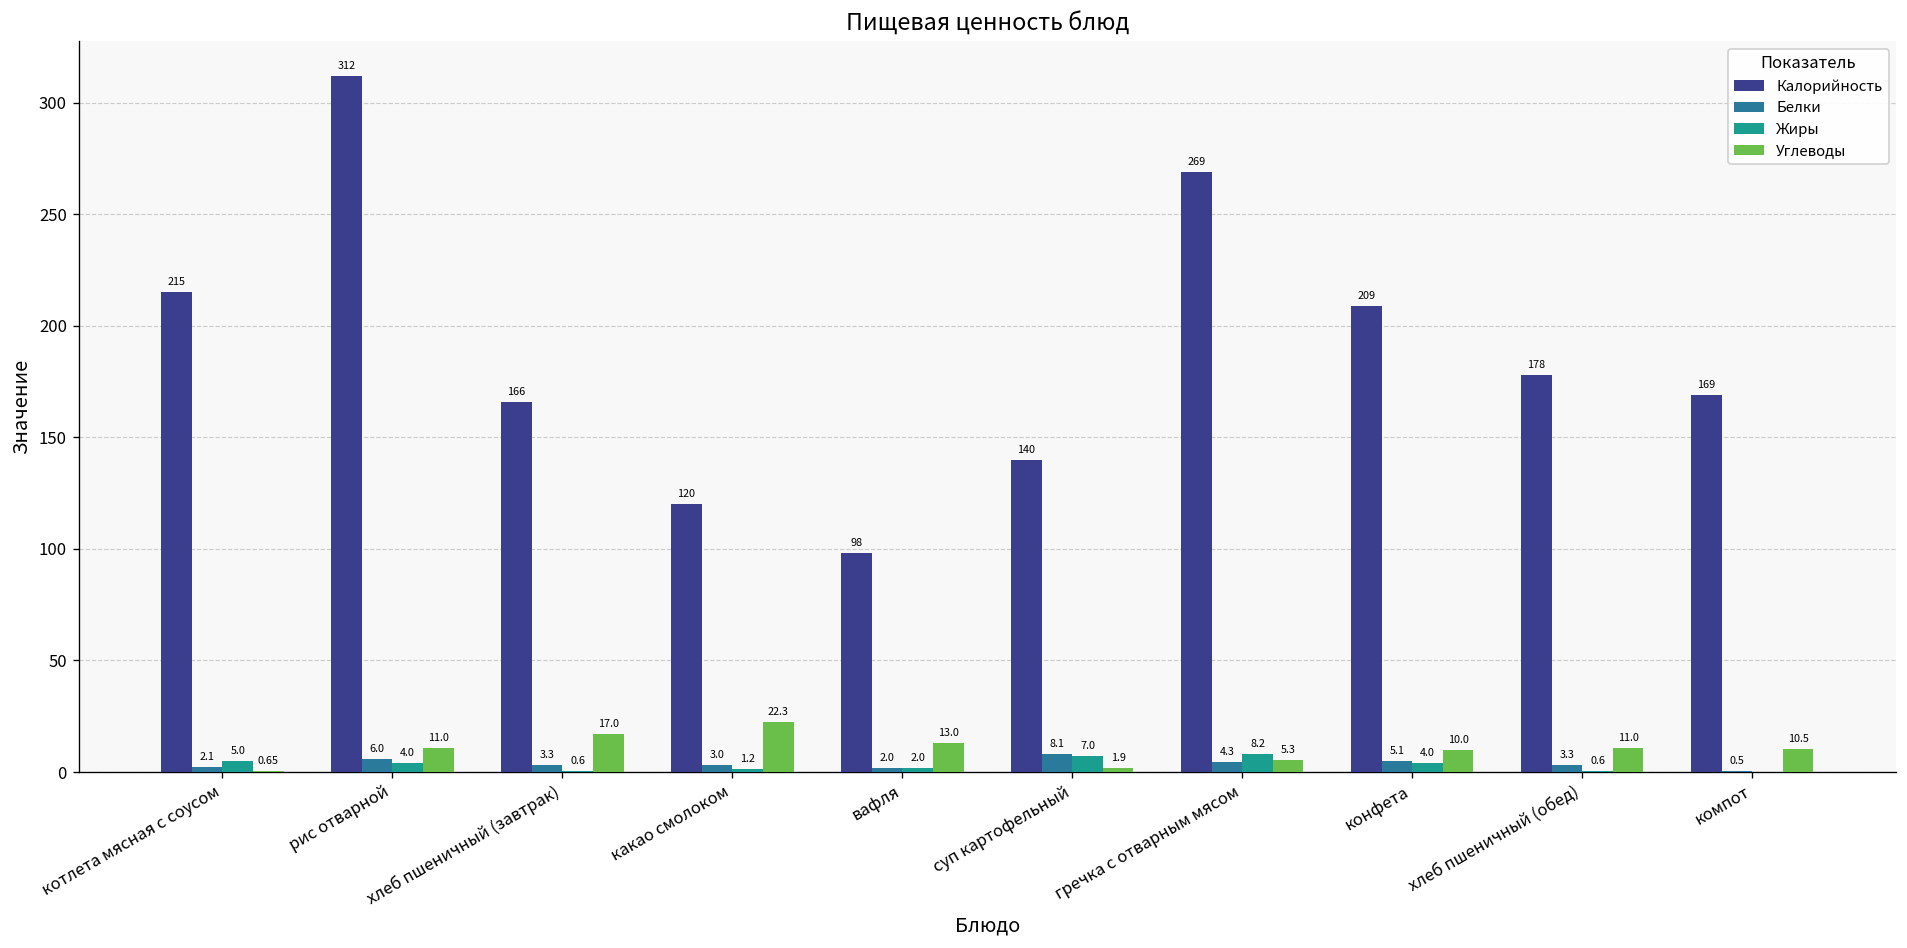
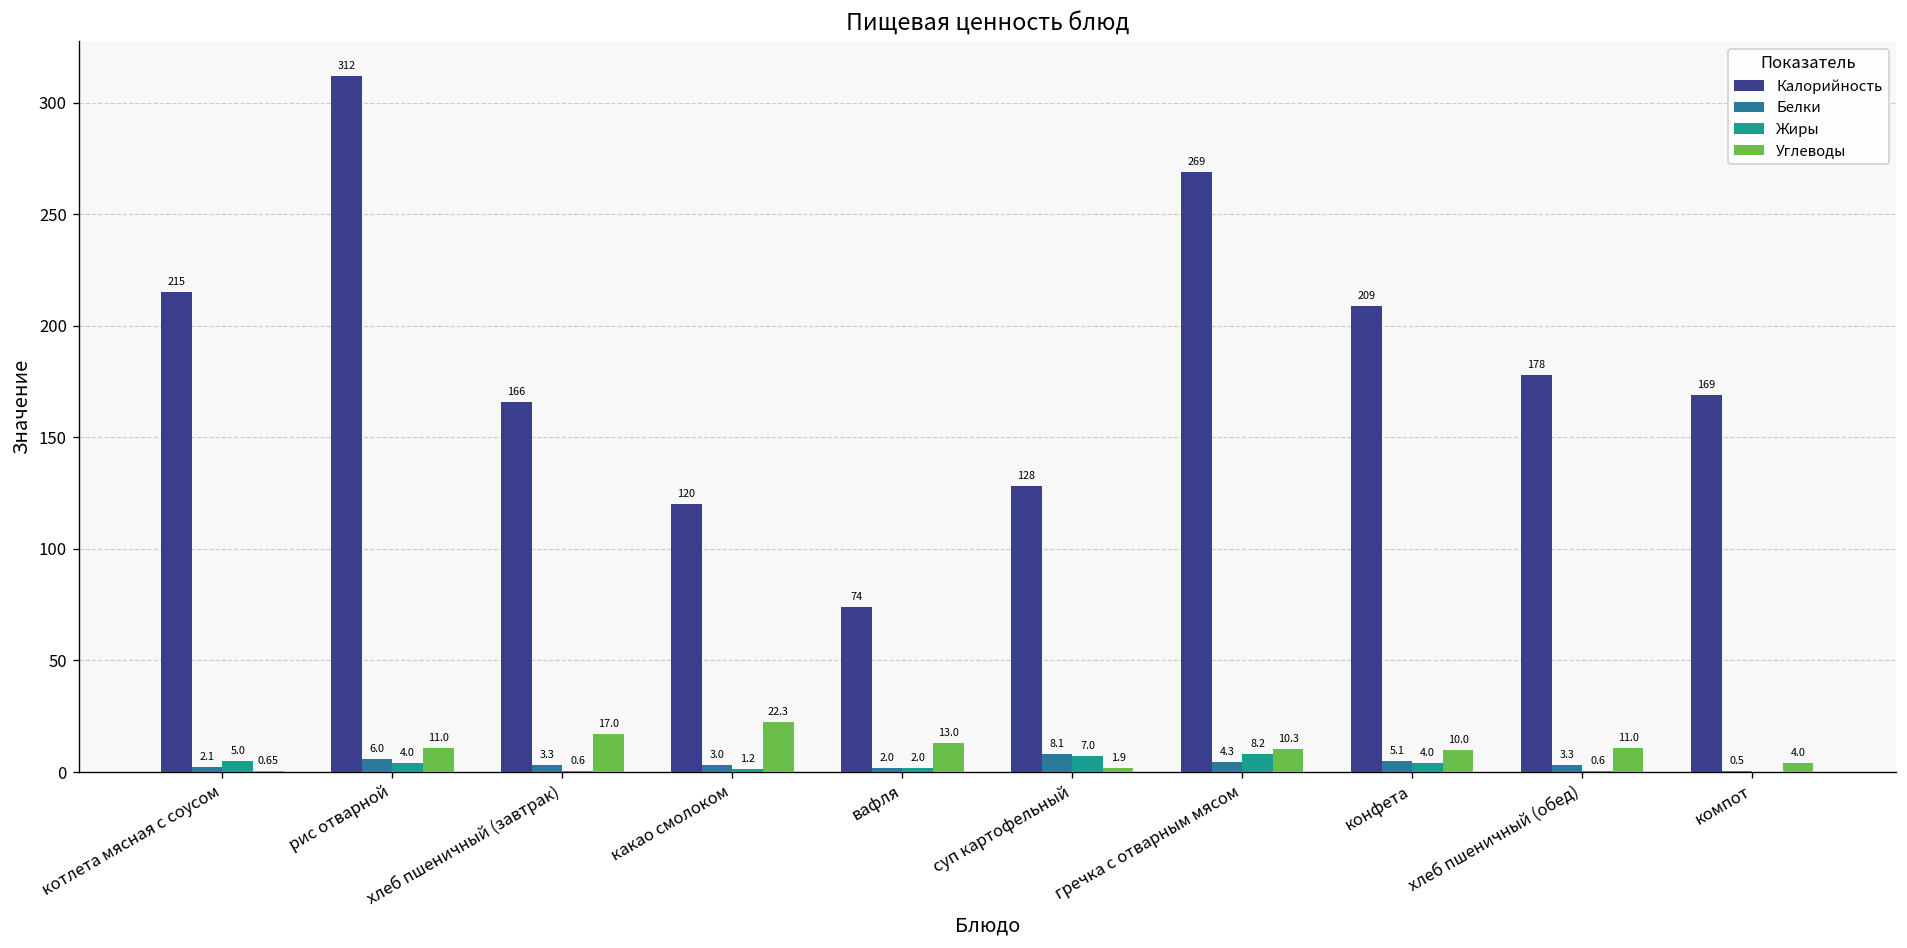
Калорийность, вафля: 98 -> 74
Калорийность, суп картофельный: 140 -> 128
Углеводы, гречка с отварным мясом: 5.3 -> 10.3
Углеводы, компот: 10.5 -> 4.0
